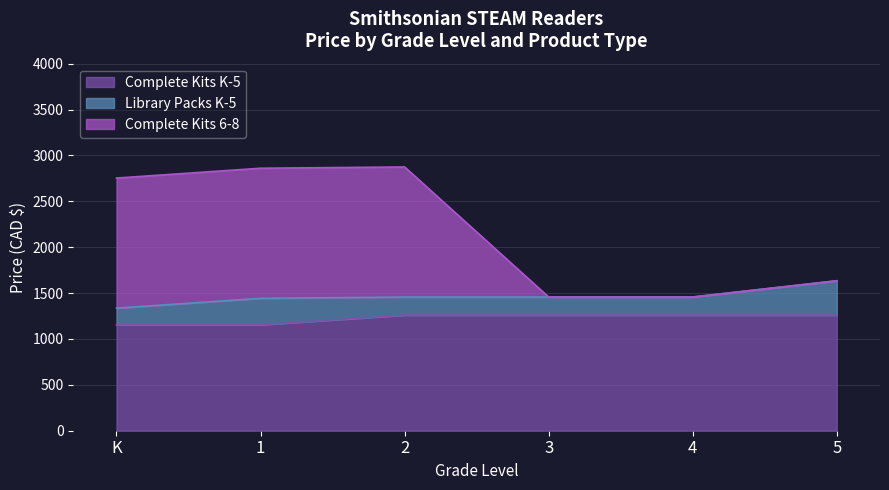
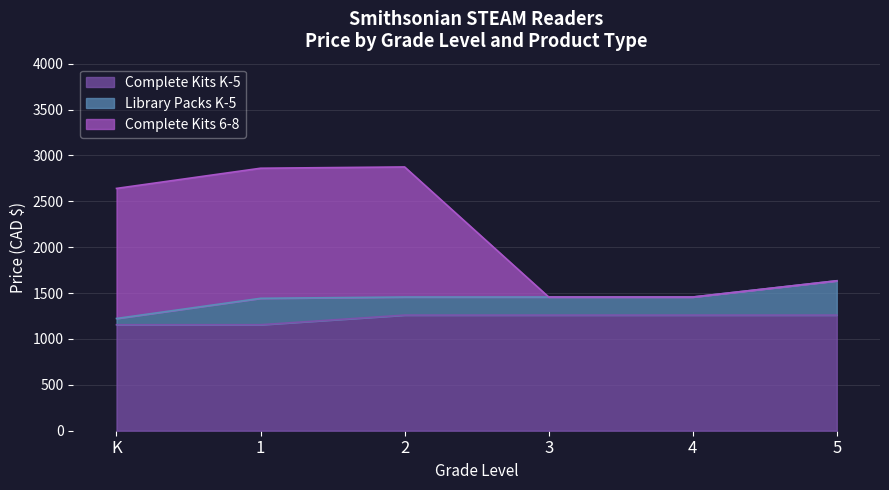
Library Packs K-5, K: 200 -> 100
